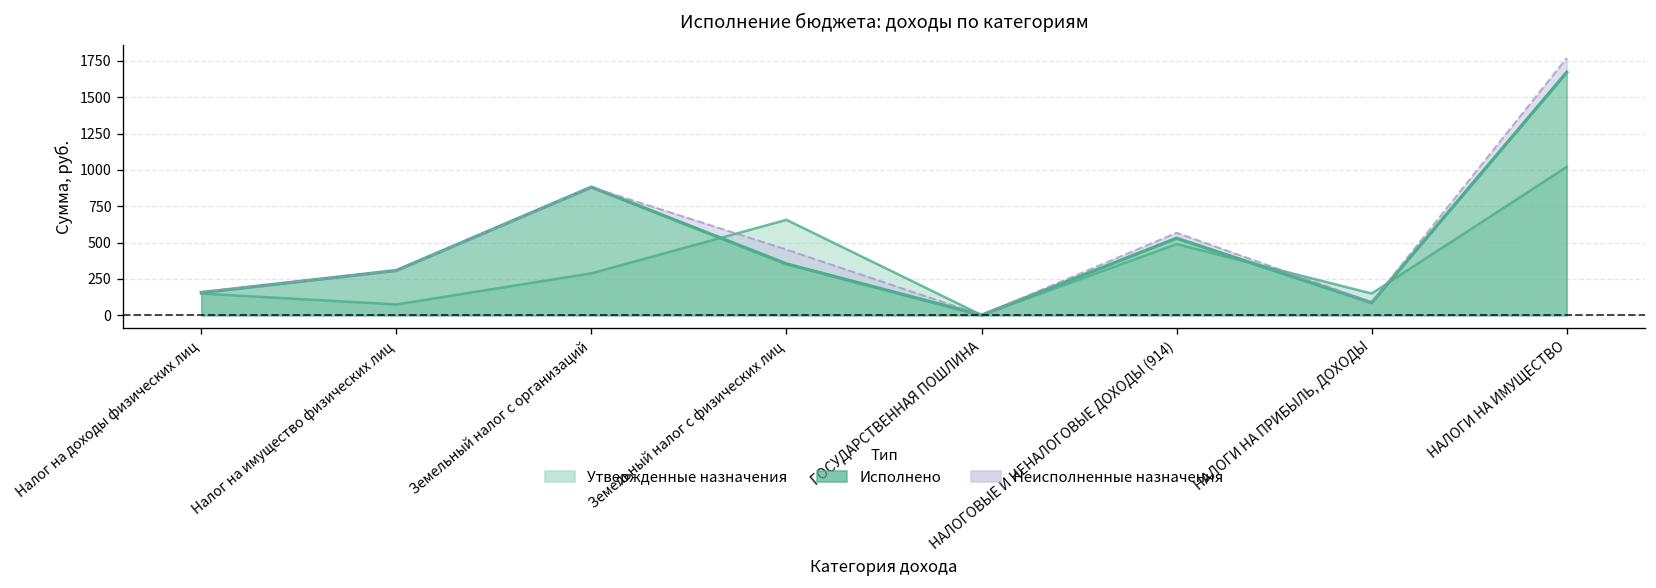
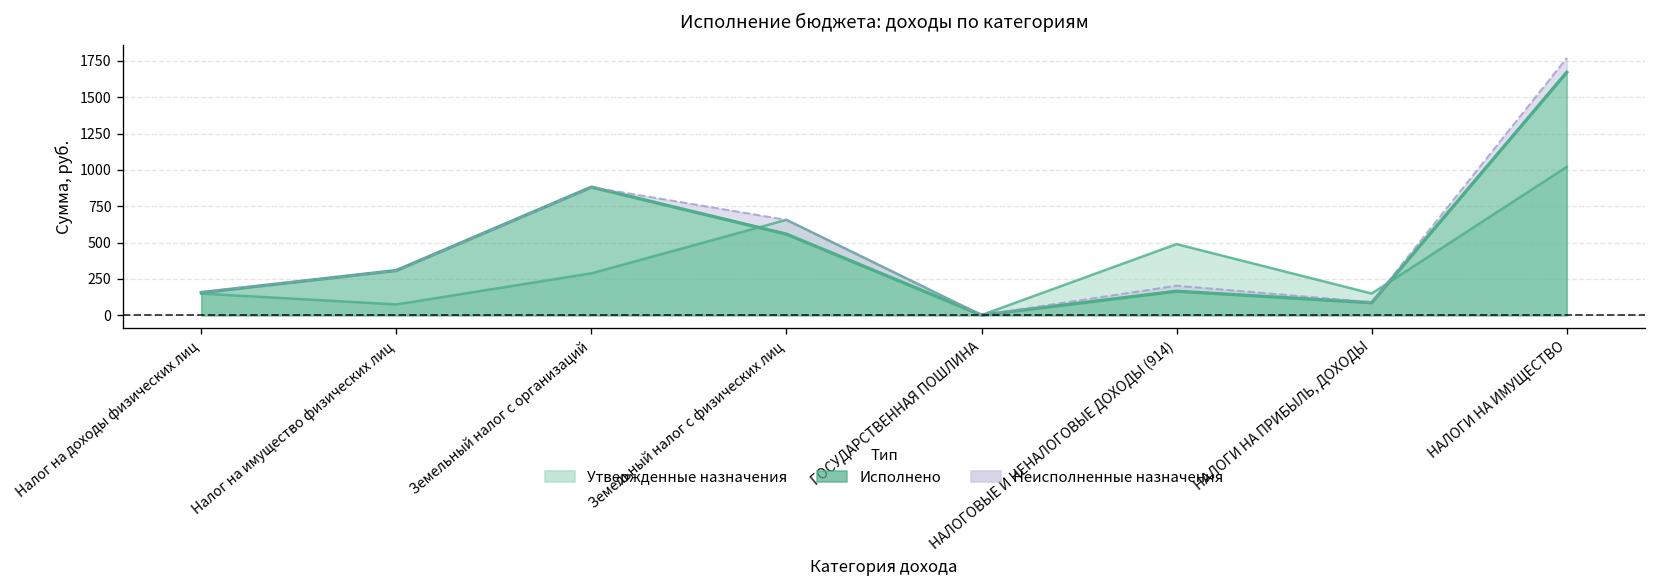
Исполнено, Земельный налог с физических лиц: 350 -> 560
Исполнено, НАЛОГОВЫЕ И НЕНАЛОГОВЫЕ ДОХОДЫ (914): 530 -> 170
